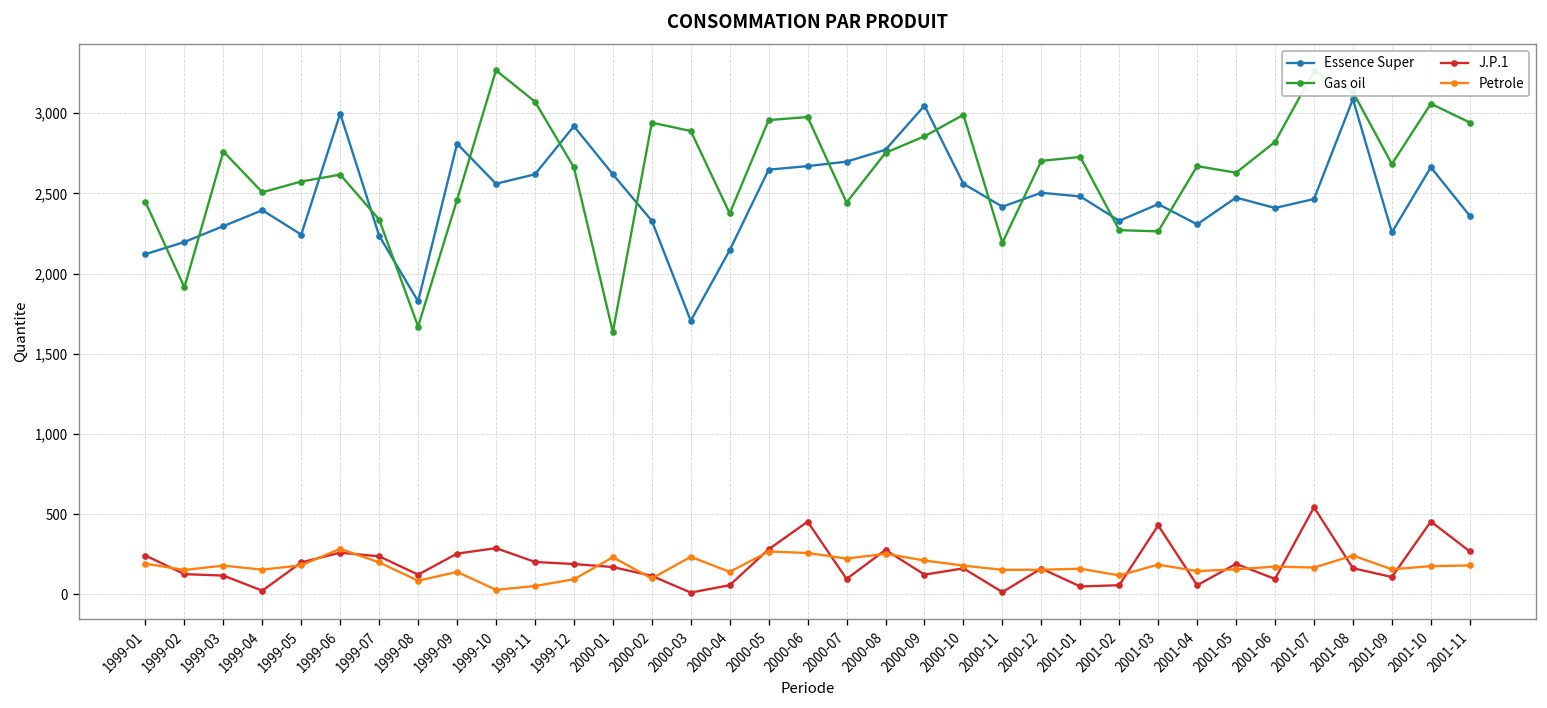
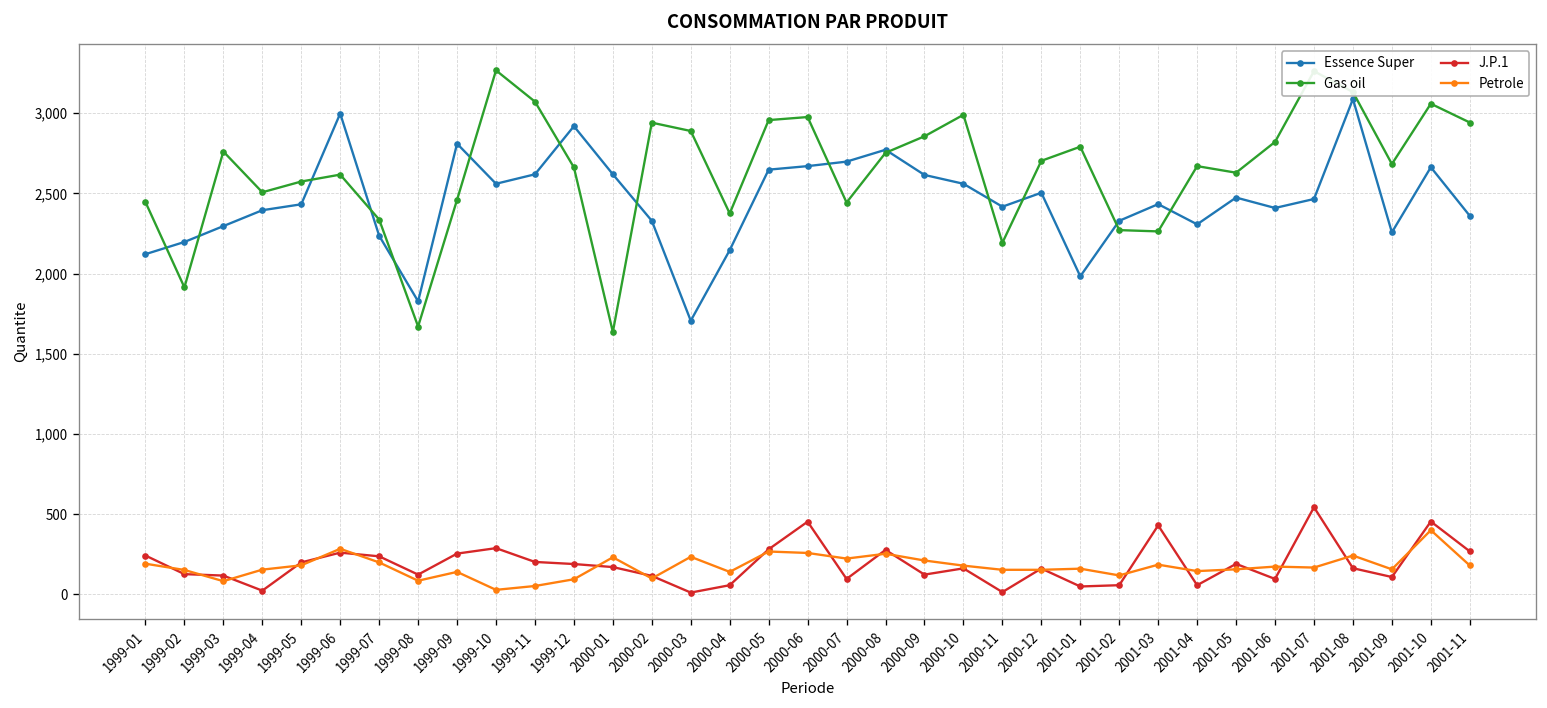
Petrole, 1999-03: 180 -> 80
Essence Super, 1999-05: 2,240 -> 2,430
Essence Super, 2000-09: 3,050 -> 2,620
Essence Super, 2001-01: 2,480 -> 1,980
Gas oil, 2001-01: 2,730 -> 2,790
Petrole, 2001-10: 180 -> 400
